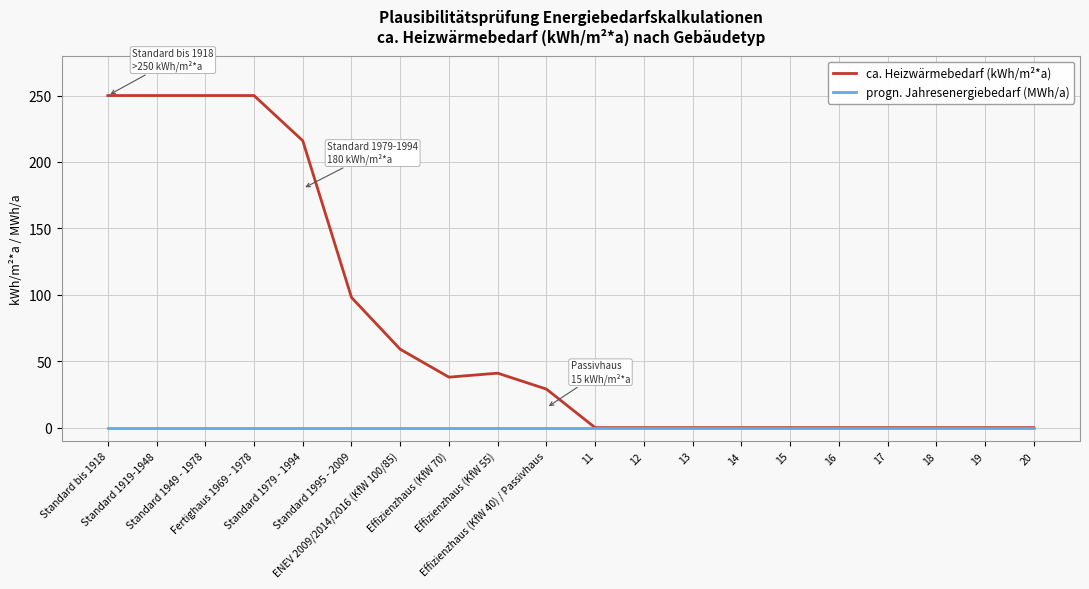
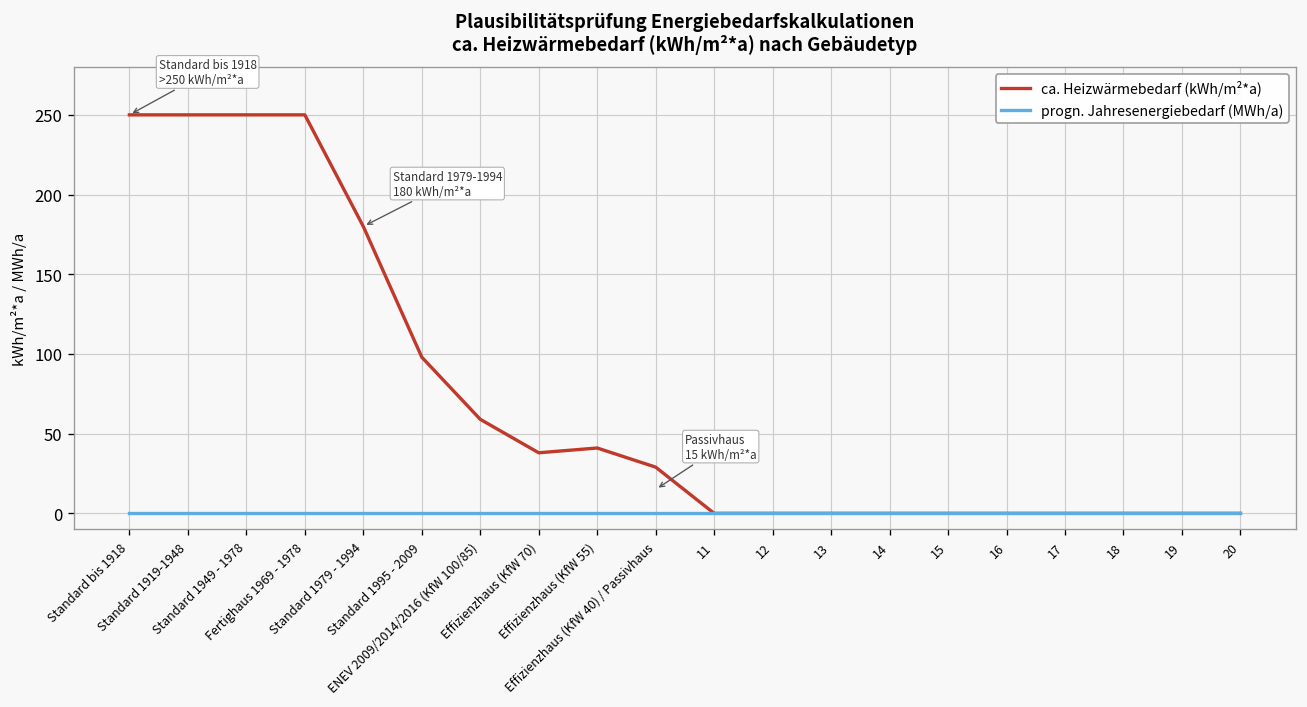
ca. Heizwärmebedarf (kWh/m²*a), Standard 1979 - 1994: 216 -> 180
